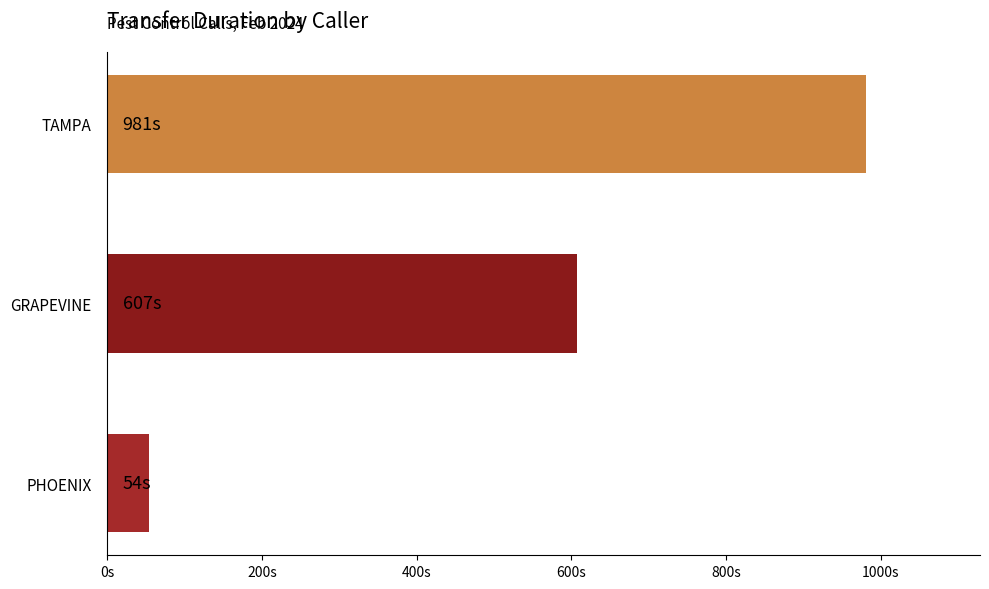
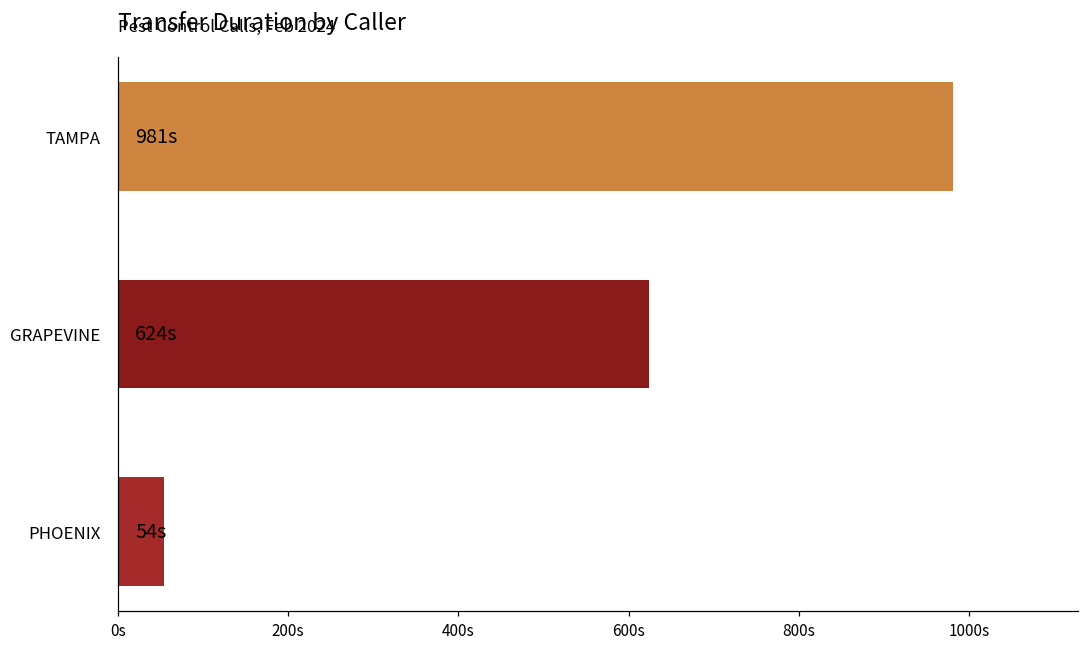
GRAPEVINE: 607s -> 624s
